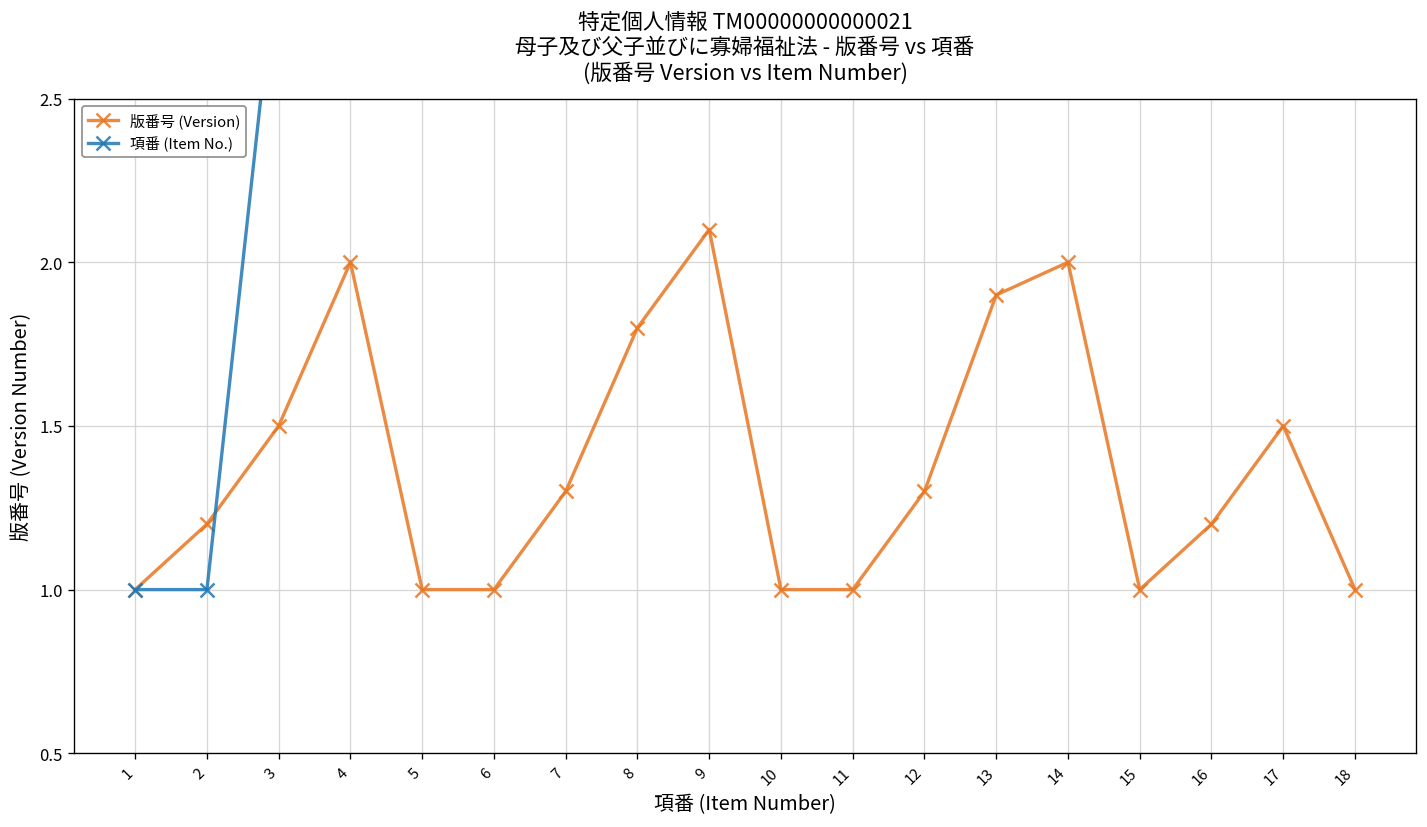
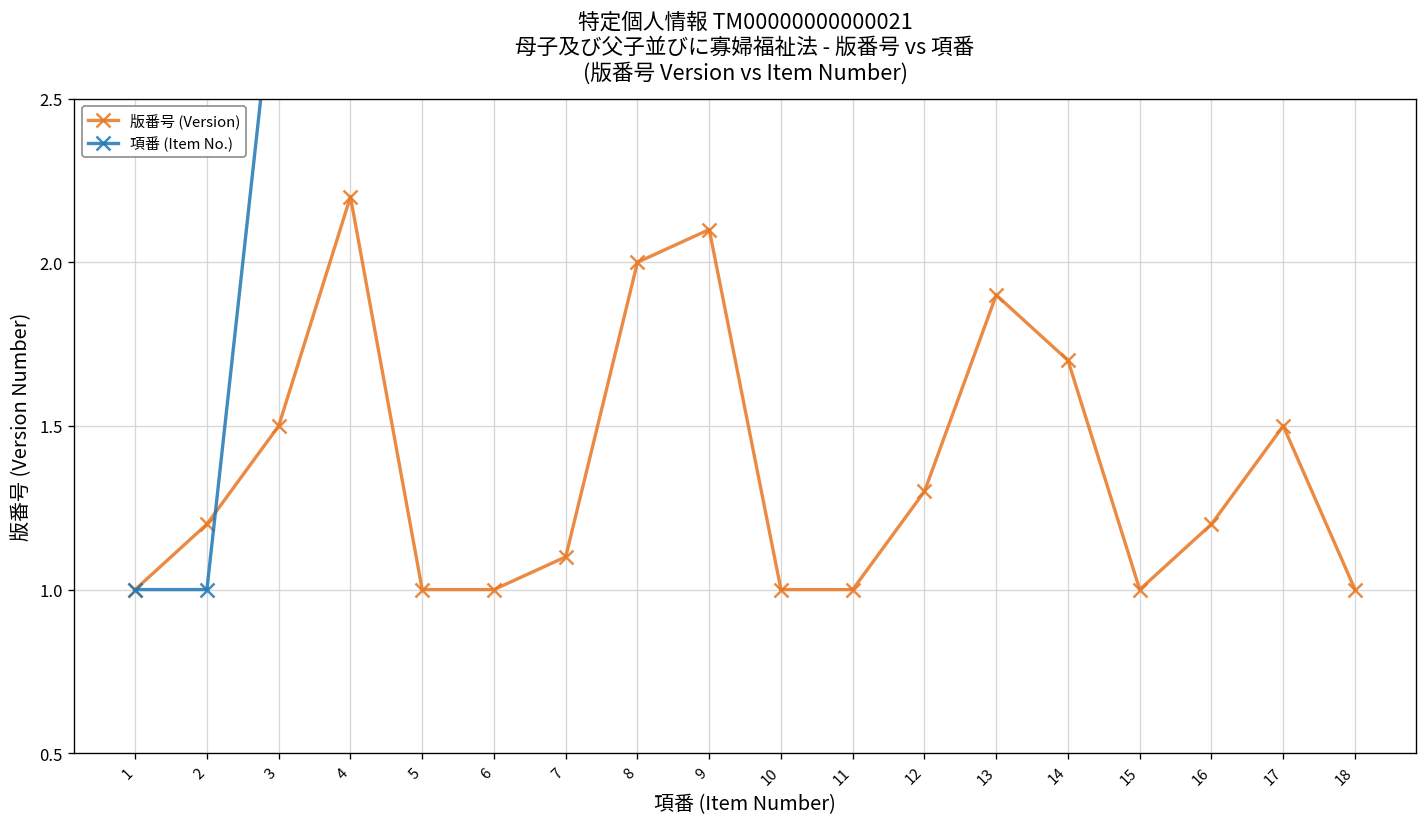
版番号 (Version), 4: 2.0 -> 2.2
版番号 (Version), 7: 1.3 -> 1.1
版番号 (Version), 8: 1.8 -> 2.0
版番号 (Version), 14: 2.0 -> 1.7
